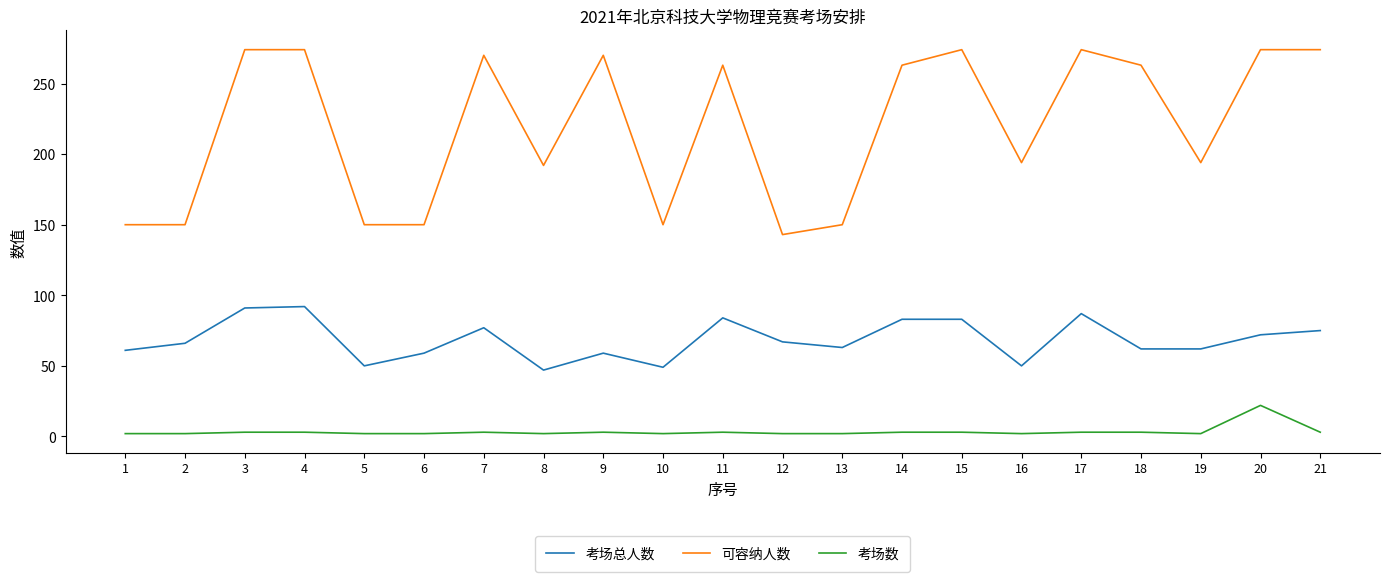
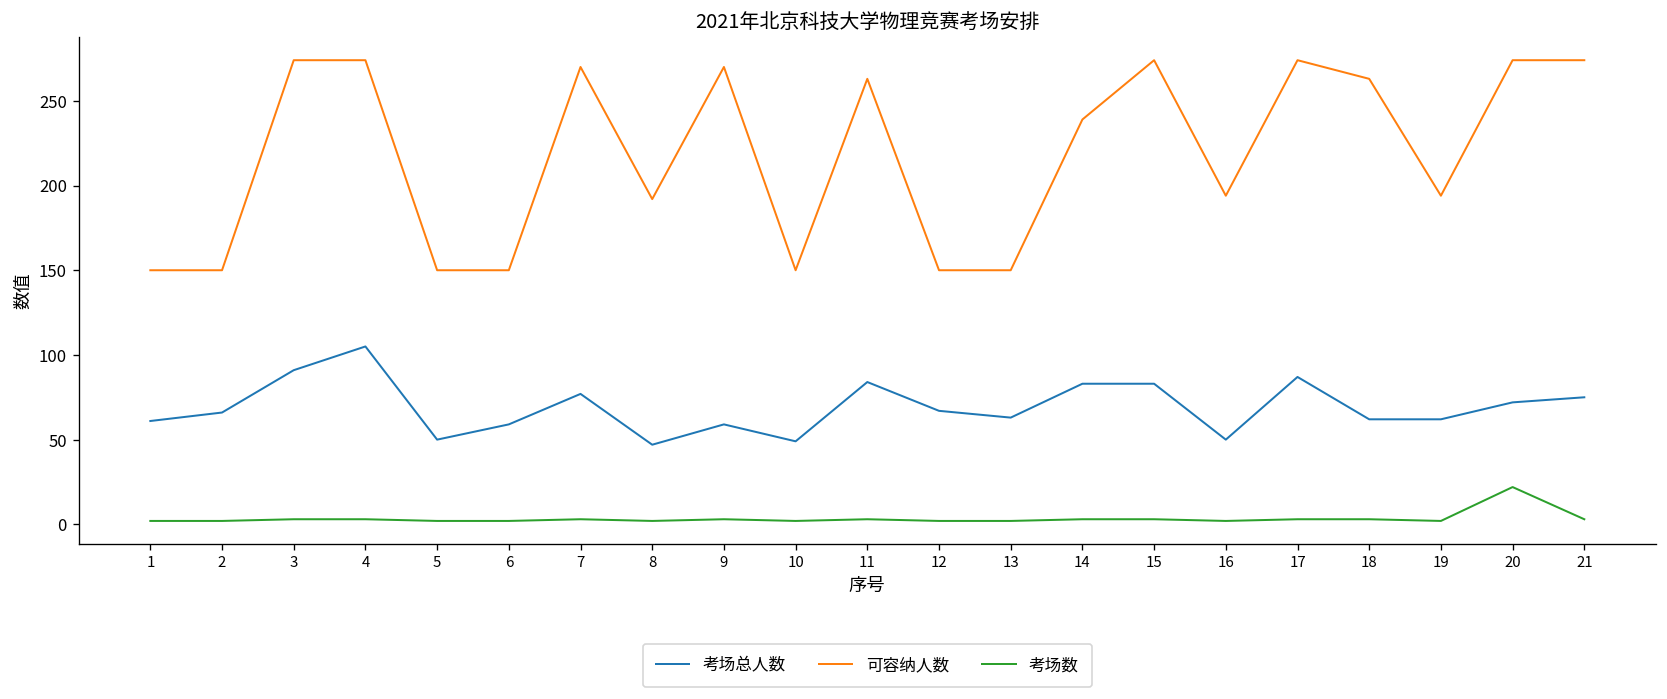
考场总人数, 4: 92 -> 105
可容纳人数, 12: 143 -> 150
可容纳人数, 14: 263 -> 239
